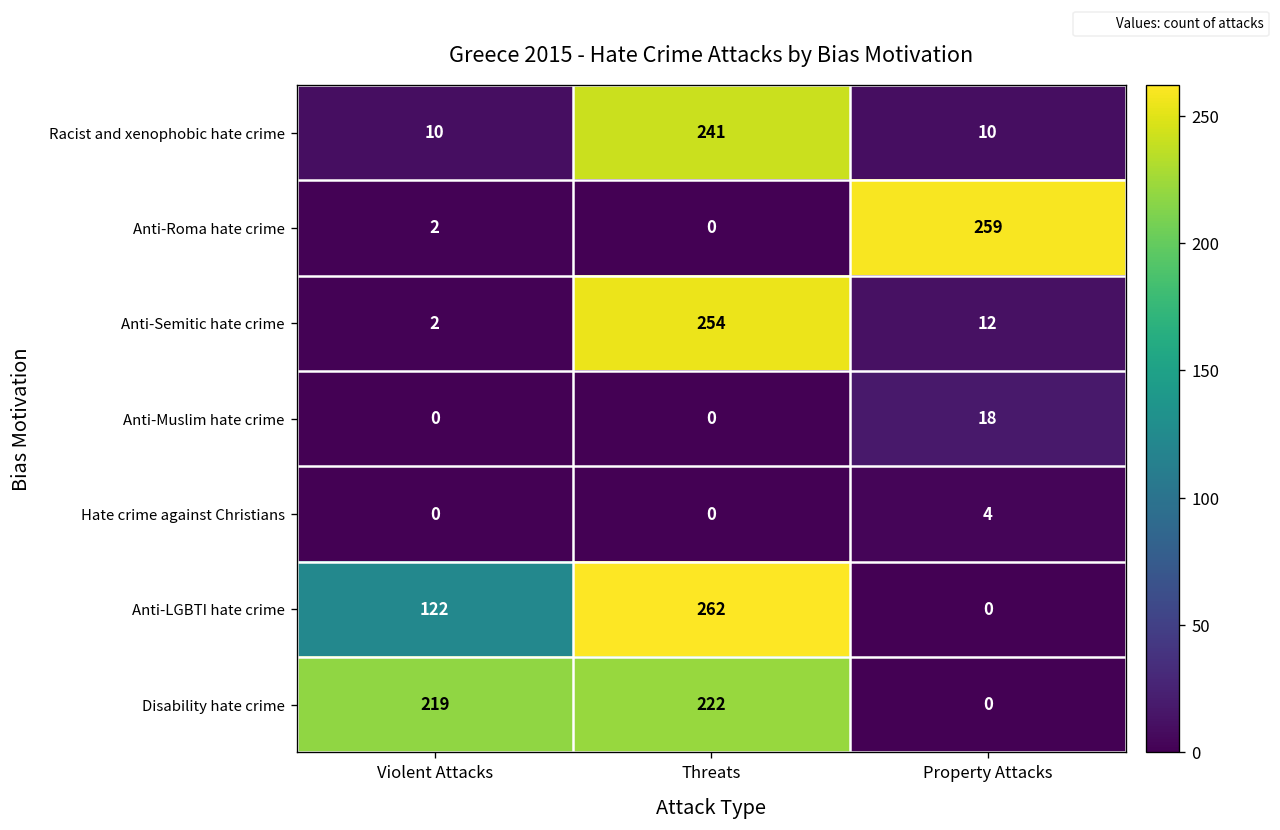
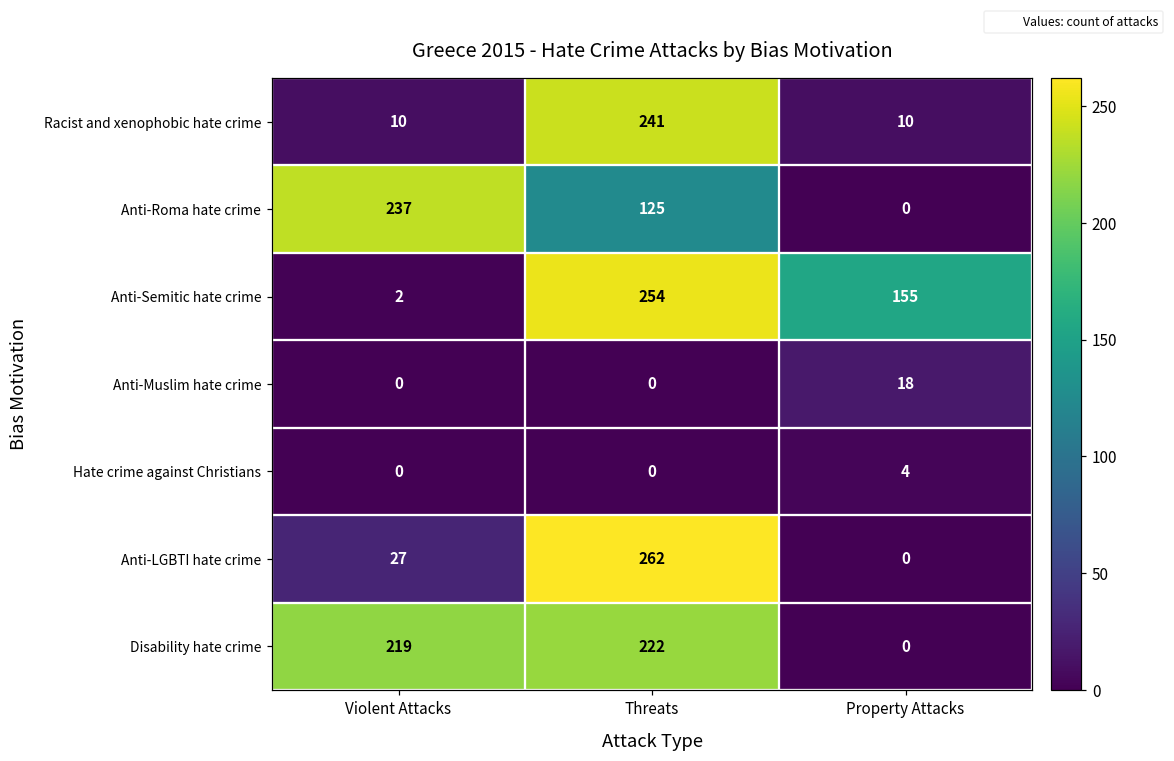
Anti-Roma hate crime, Violent Attacks: 2 -> 237
Anti-Roma hate crime, Threats: 0 -> 125
Anti-Roma hate crime, Property Attacks: 259 -> 0
Anti-Semitic hate crime, Property Attacks: 12 -> 155
Anti-LGBTI hate crime, Violent Attacks: 122 -> 27
